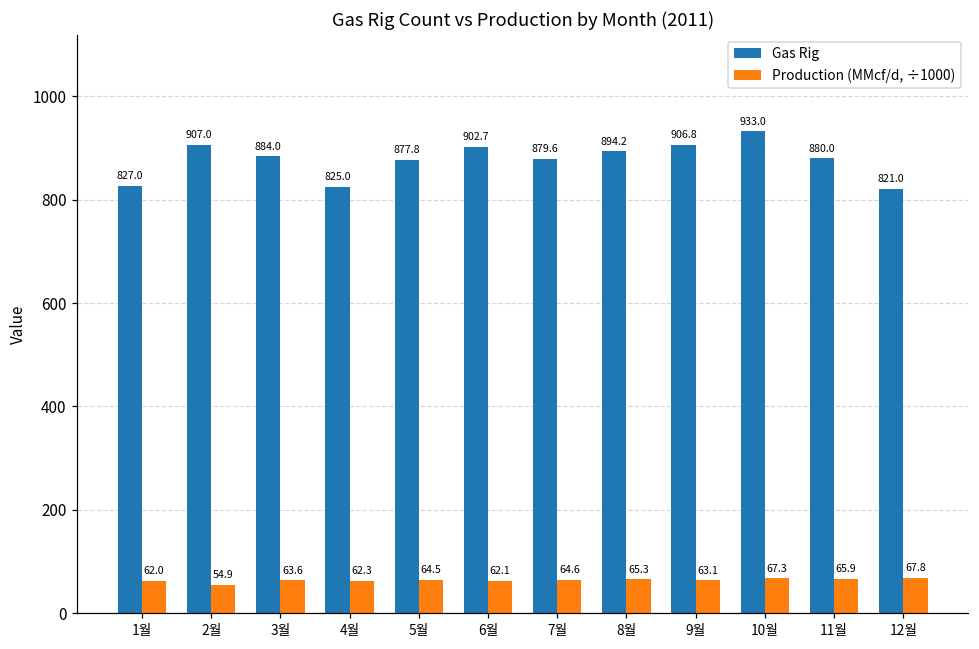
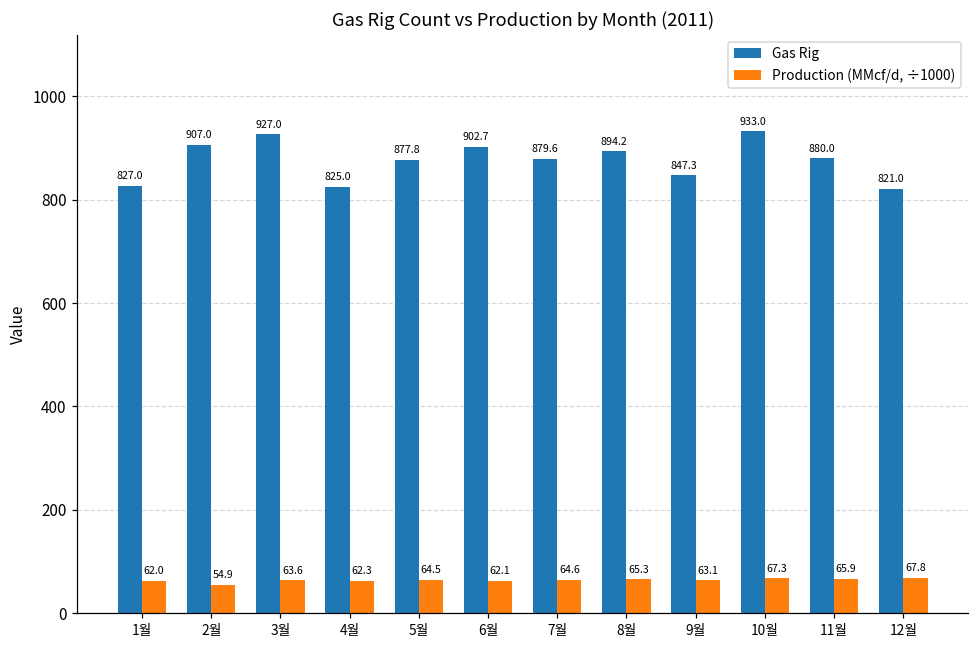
Gas Rig, 3월: 884.0 -> 927.0
Gas Rig, 9월: 906.8 -> 847.3
